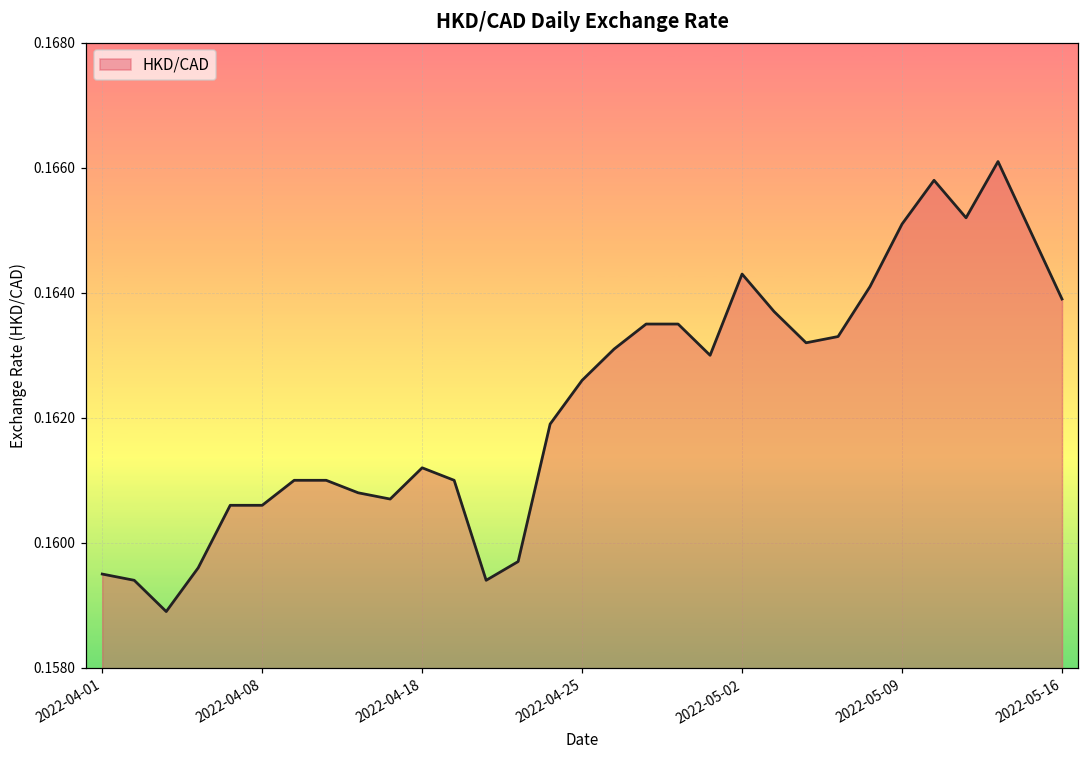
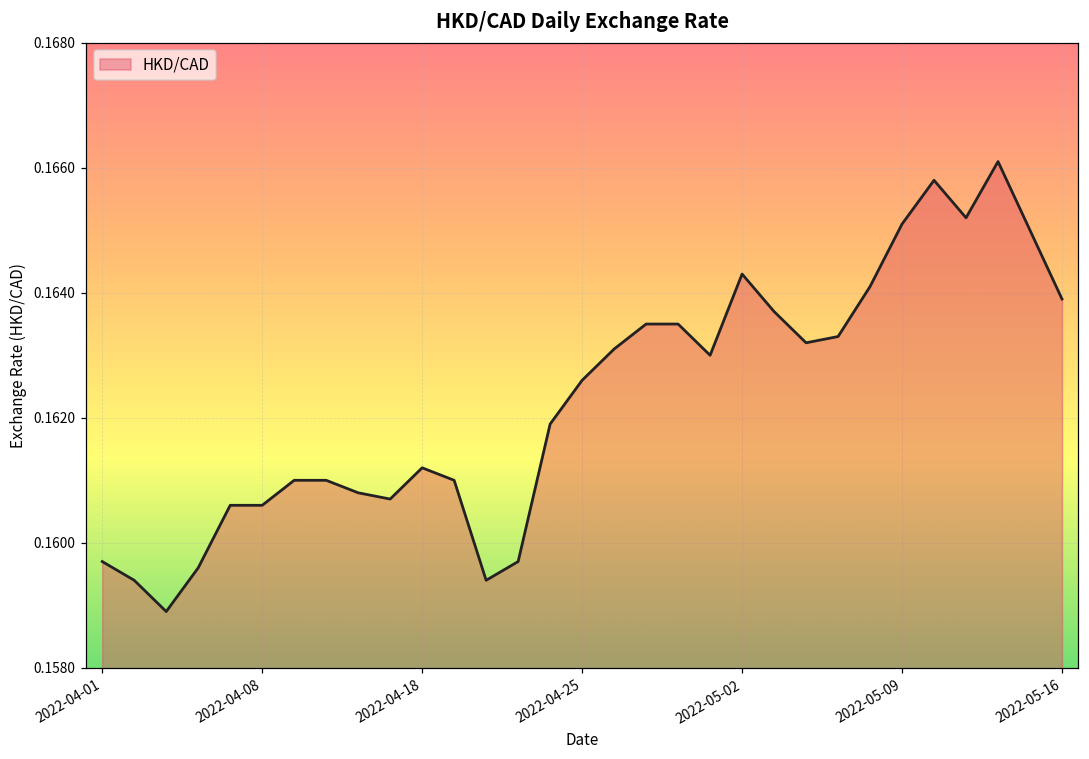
2022-04-01: 0.1595 -> 0.1597
